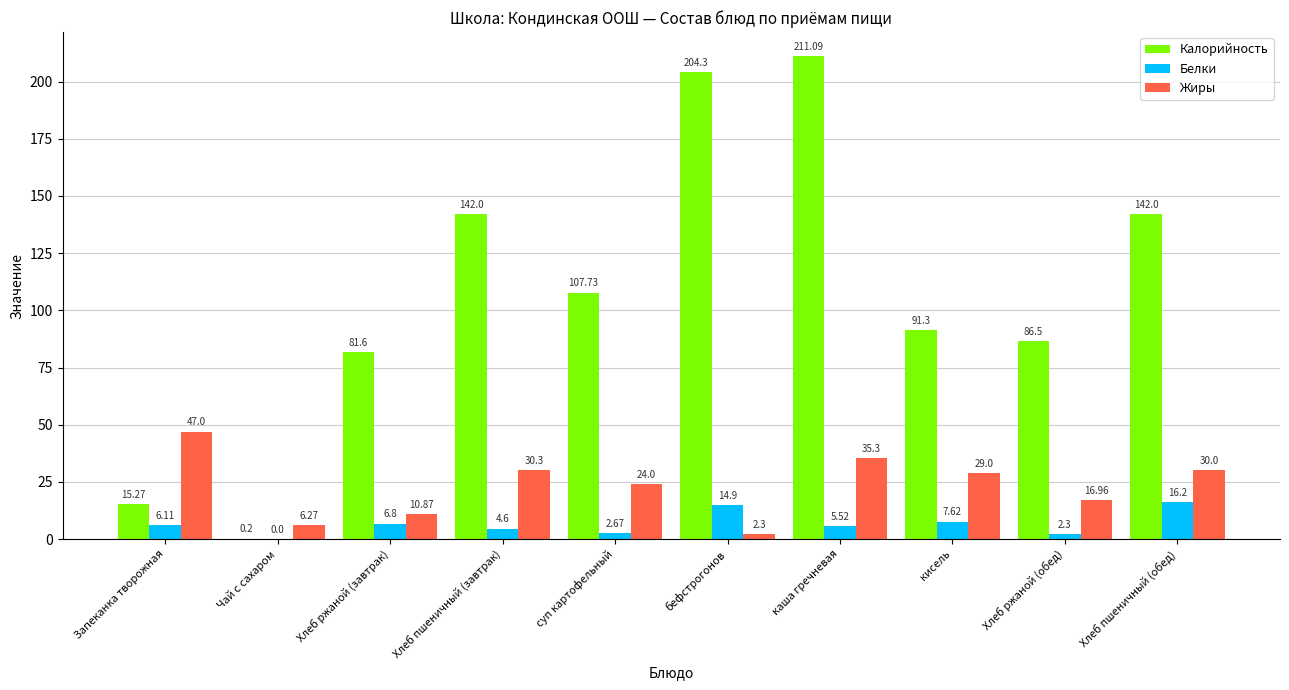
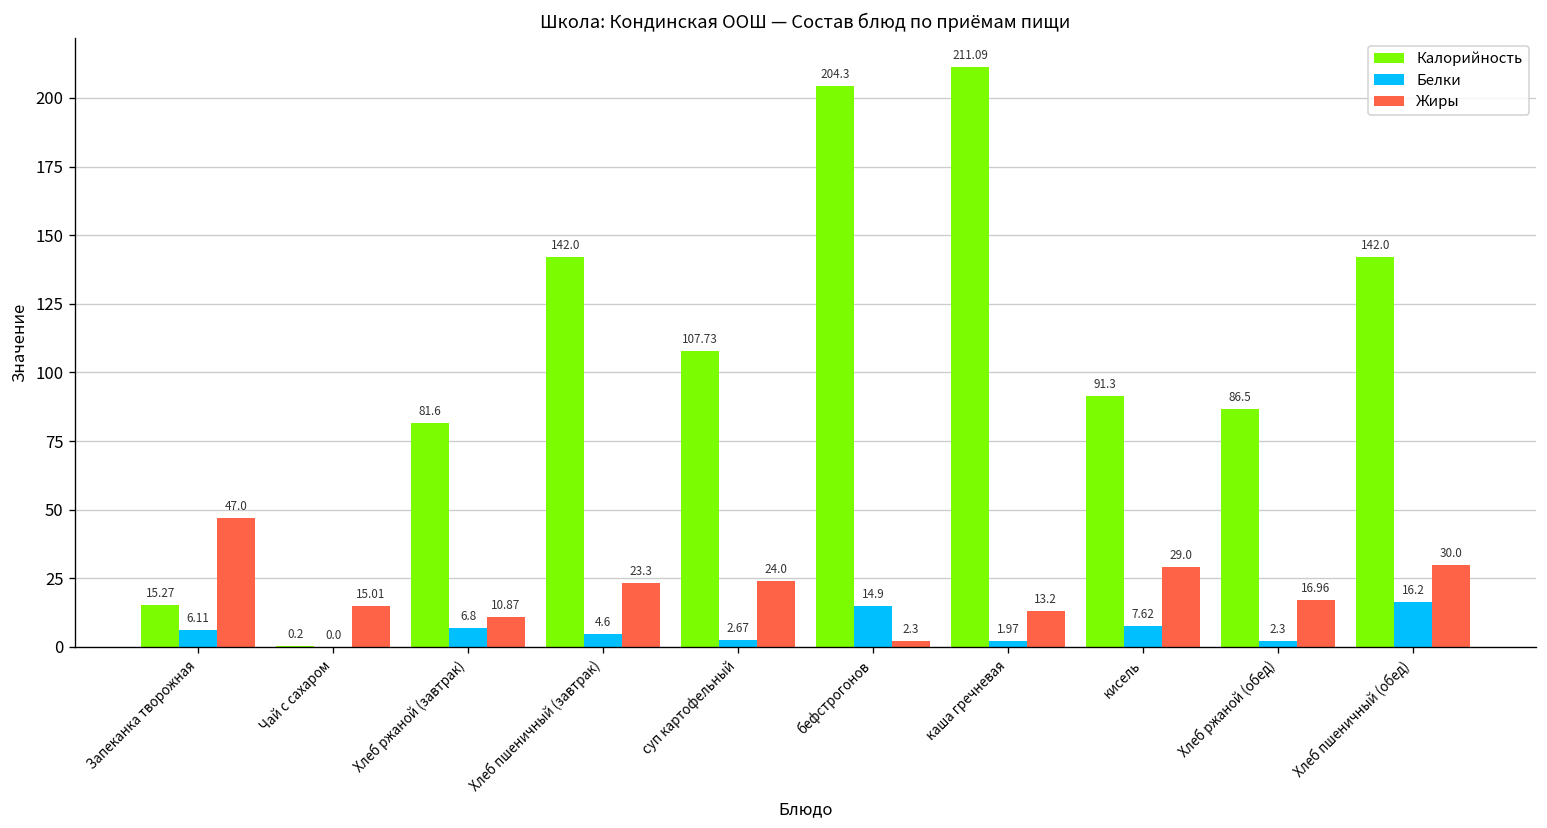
Жиры, Чай с сахаром: 6.27 -> 15.01
Жиры, Хлеб пшеничный (завтрак): 30.3 -> 23.3
Белки, каша гречневая: 5.52 -> 1.97
Жиры, каша гречневая: 35.3 -> 13.2
